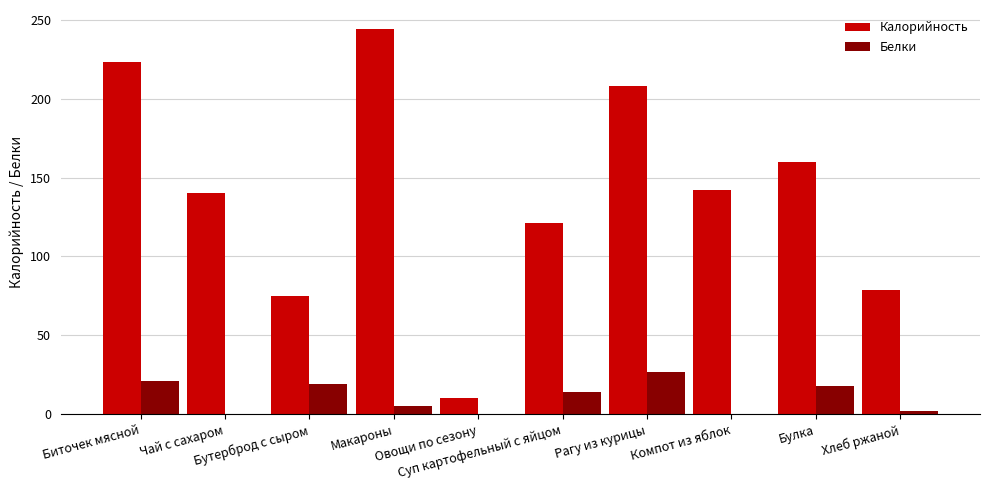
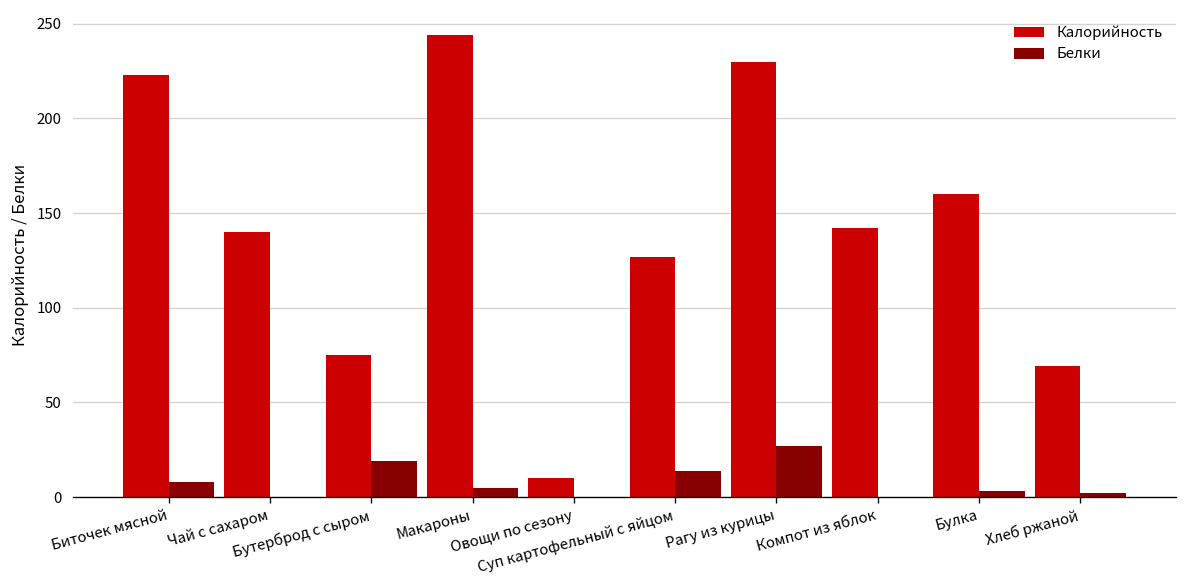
Белки, Биточек мясной: 21 -> 8
Калорийность, Суп картофельный с яйцом: 121 -> 127
Калорийность, Рагу из курицы: 208 -> 230
Белки, Булка: 18 -> 3
Калорийность, Хлеб ржаной: 79 -> 69
